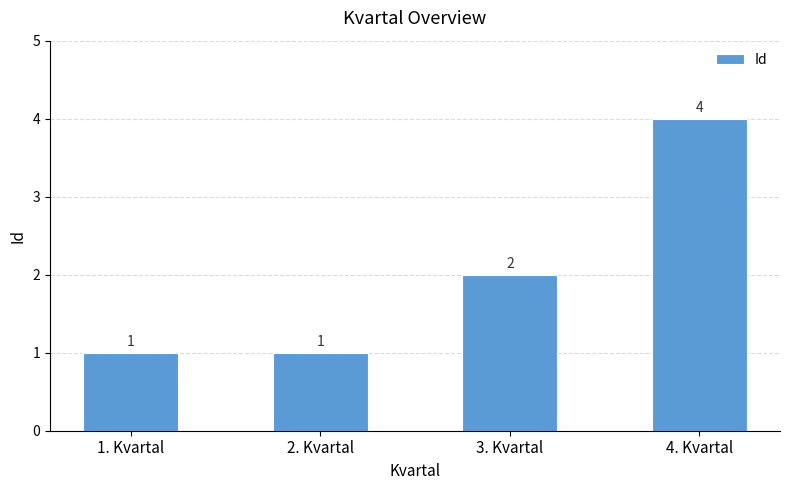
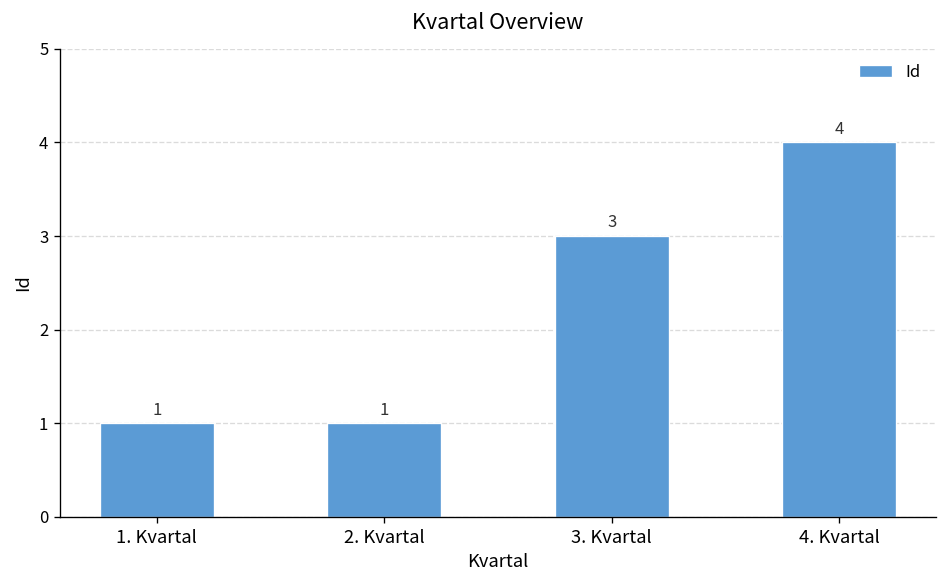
3. Kvartal: 2 -> 3
